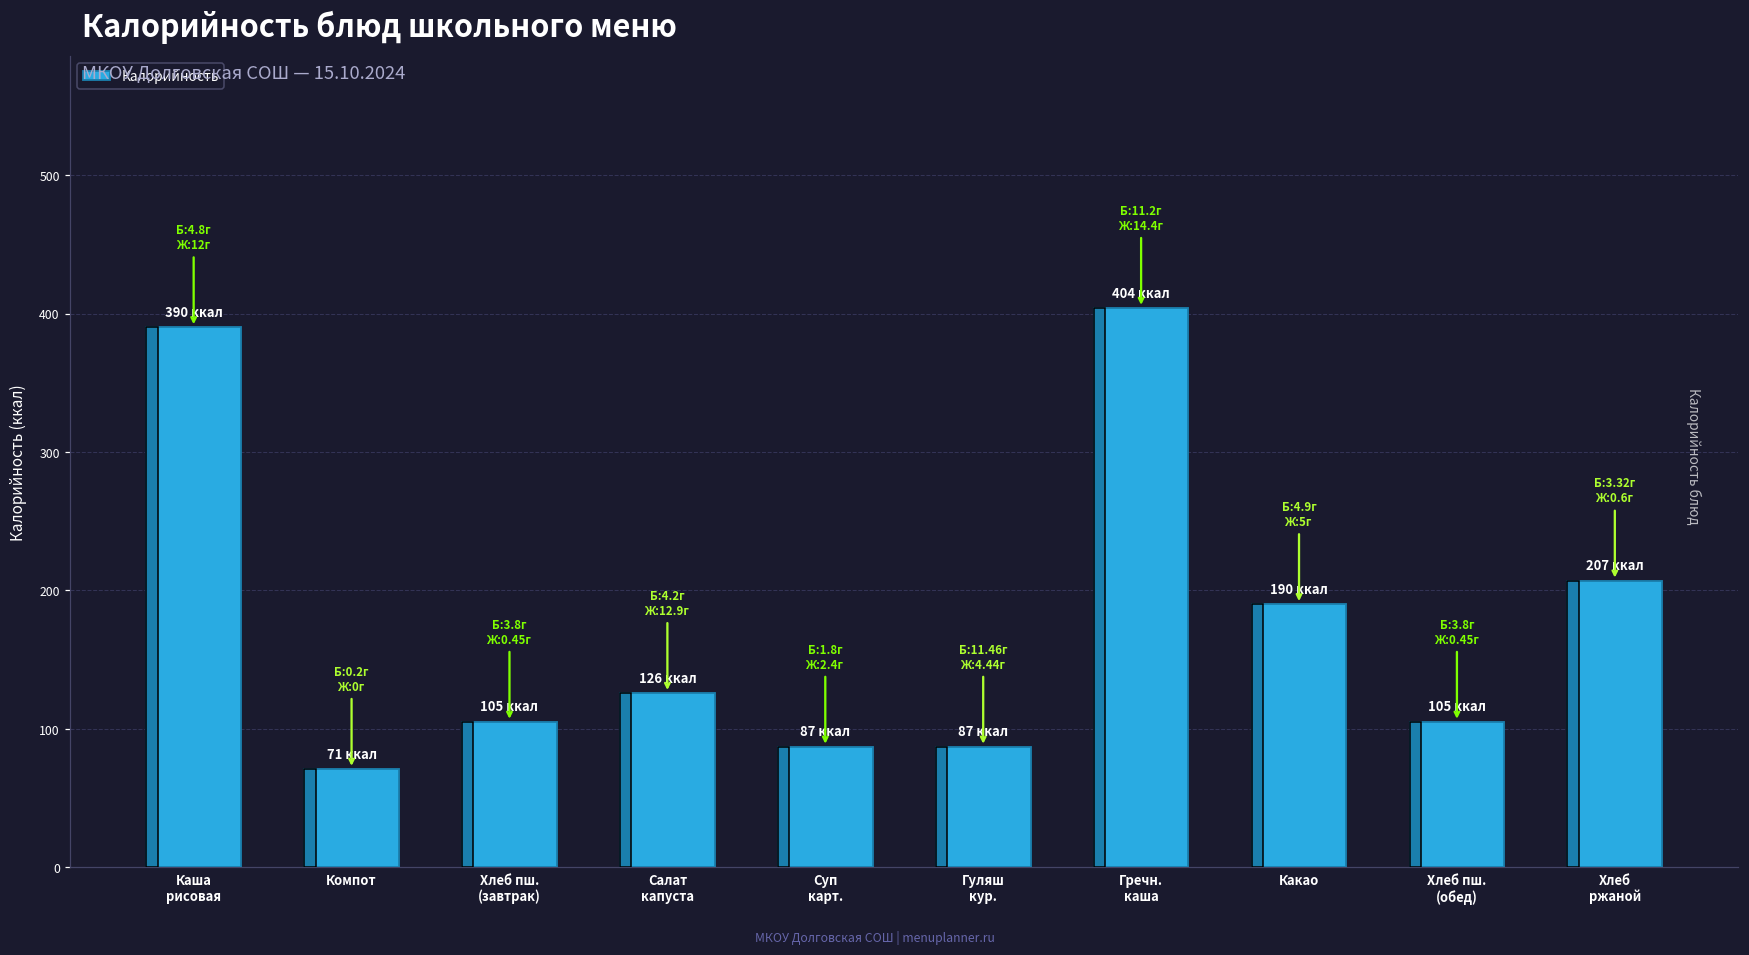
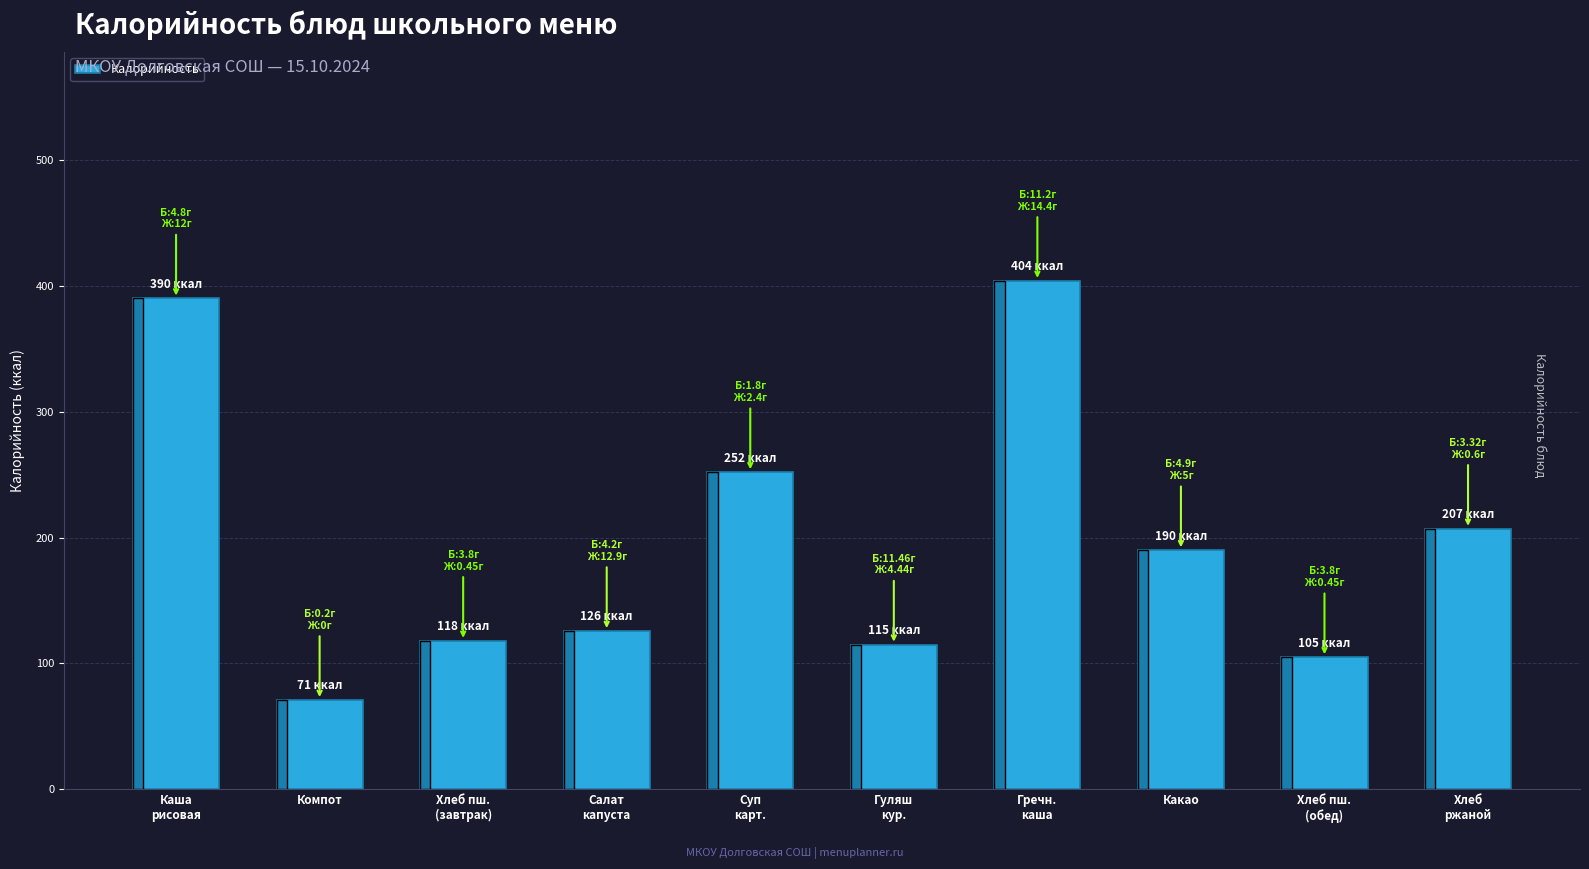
Хлеб пш. (завтрак): 105 -> 118
Суп карт.: 87 -> 252
Гуляш кур.: 87 -> 115
